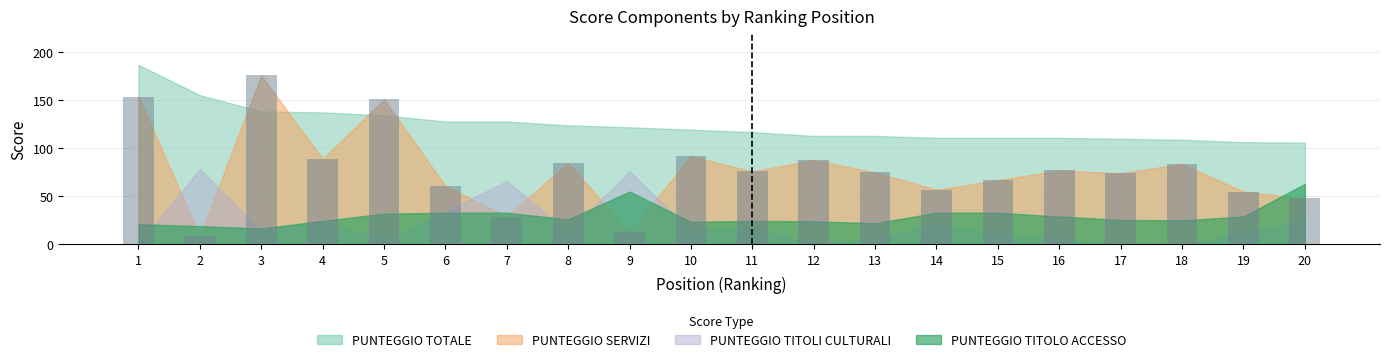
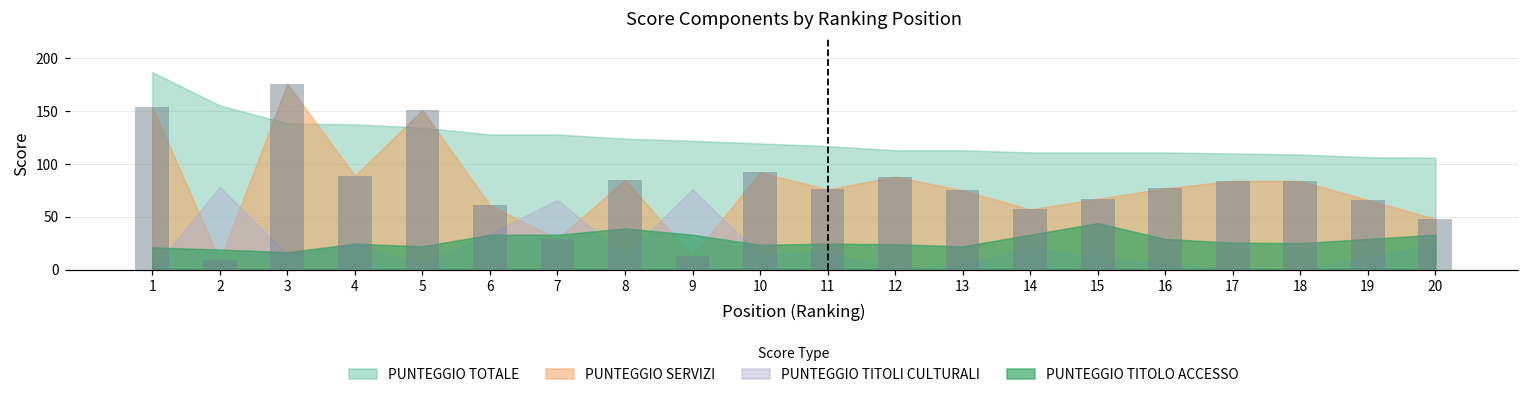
PUNTEGGIO TITOLO ACCESSO, 5: 30 -> 20
PUNTEGGIO TITOLO ACCESSO, 8: 30 -> 40
PUNTEGGIO TITOLO ACCESSO, 9: 60 -> 30
PUNTEGGIO TITOLO ACCESSO, 15: 30 -> 40
PUNTEGGIO SERVIZI, 17: 70 -> 80
PUNTEGGIO SERVIZI, 19: 60 -> 70
PUNTEGGIO TITOLO ACCESSO, 20: 60 -> 30
